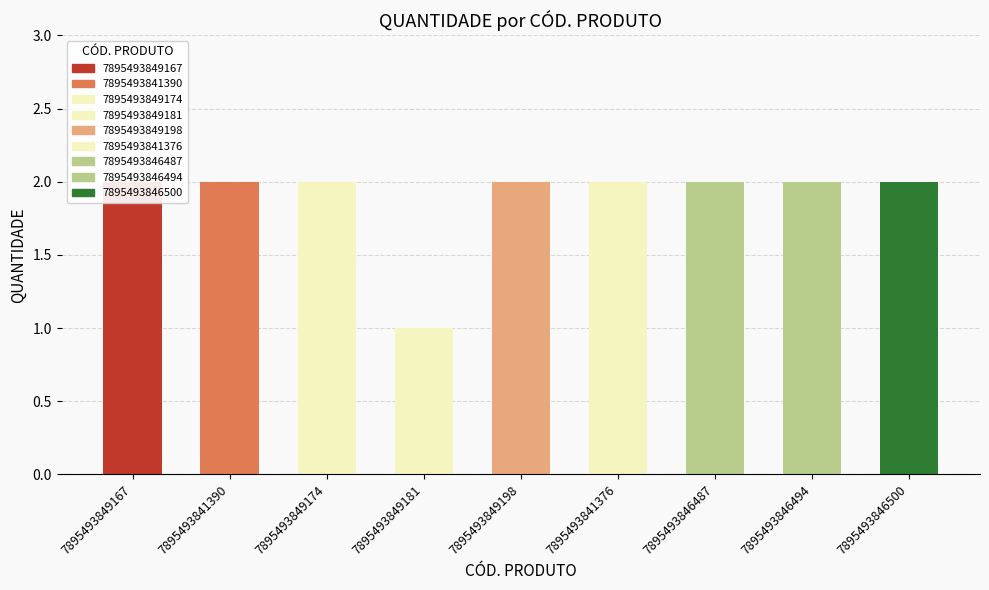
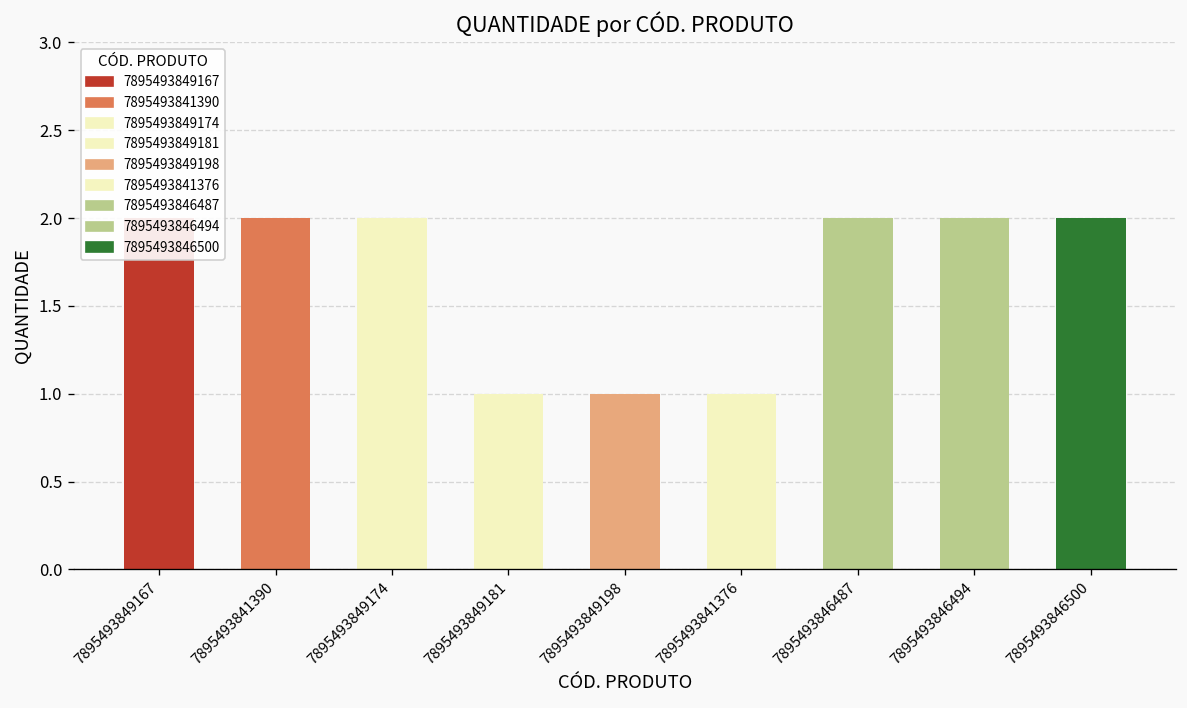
7895493849198: 2 -> 1
7895493841376: 2 -> 1
